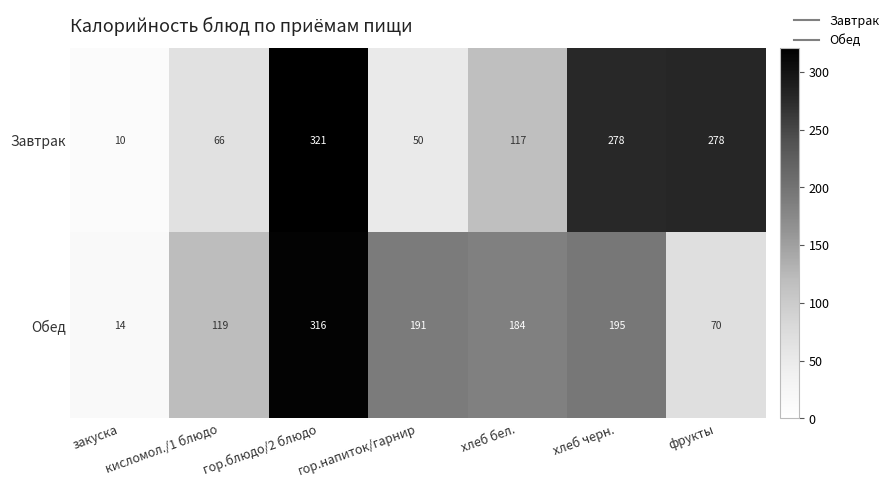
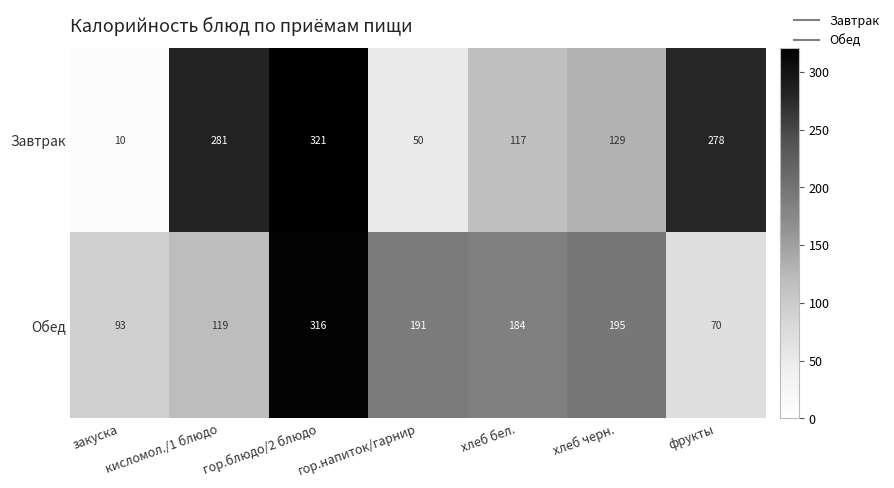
Завтрак, кисломол./1 блюдо: 66 -> 281
Завтрак, хлеб черн.: 278 -> 129
Обед, закуска: 14 -> 93
